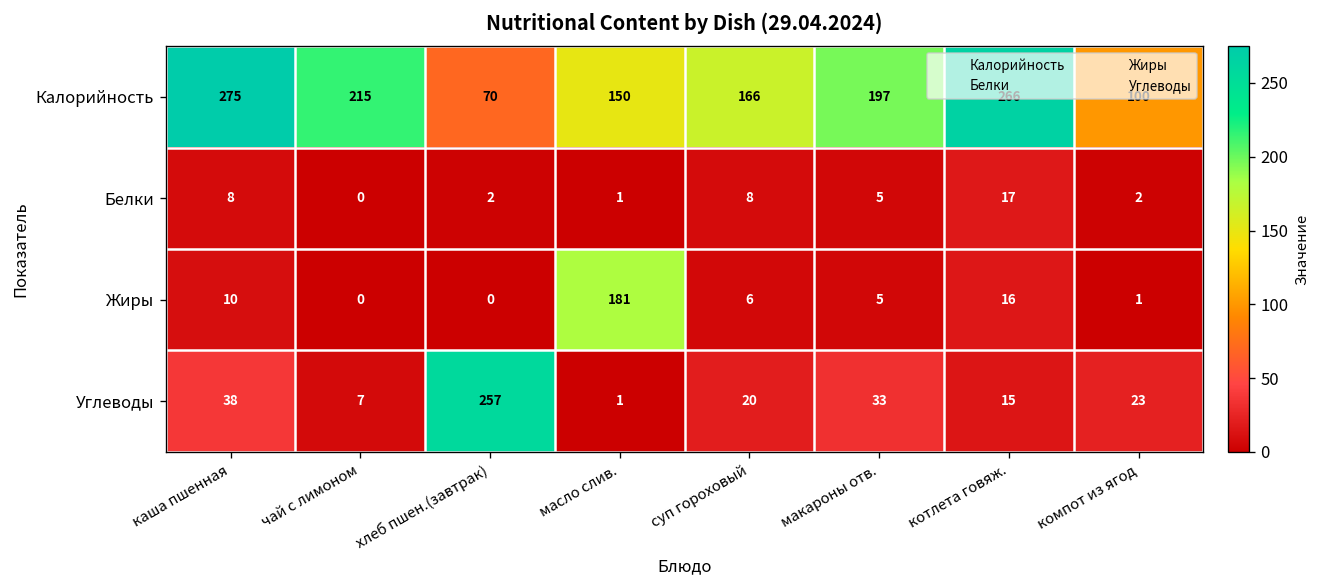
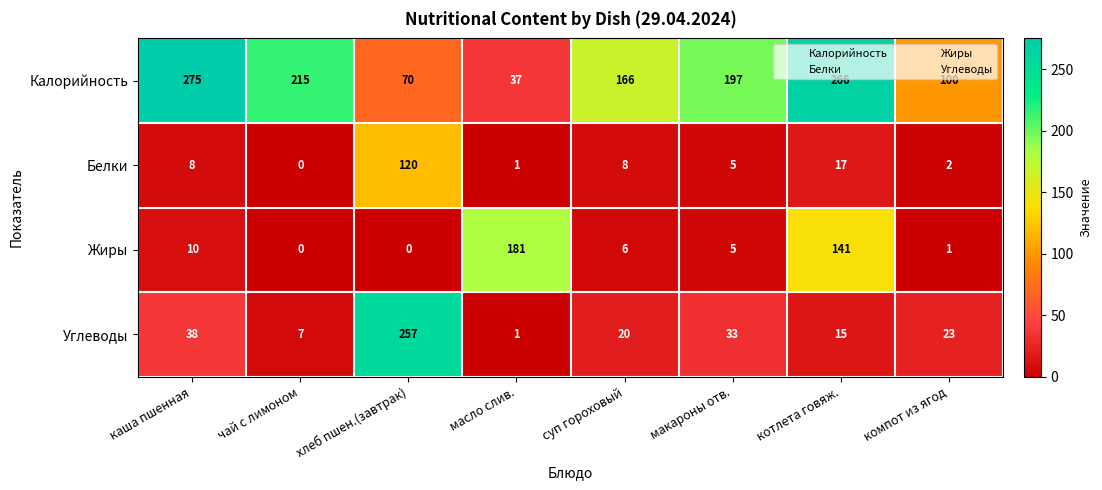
Калорийность, масло слив.: 150 -> 37
Белки, хлеб пшен.(завтрак): 2 -> 120
Жиры, котлета говяж.: 16 -> 141
